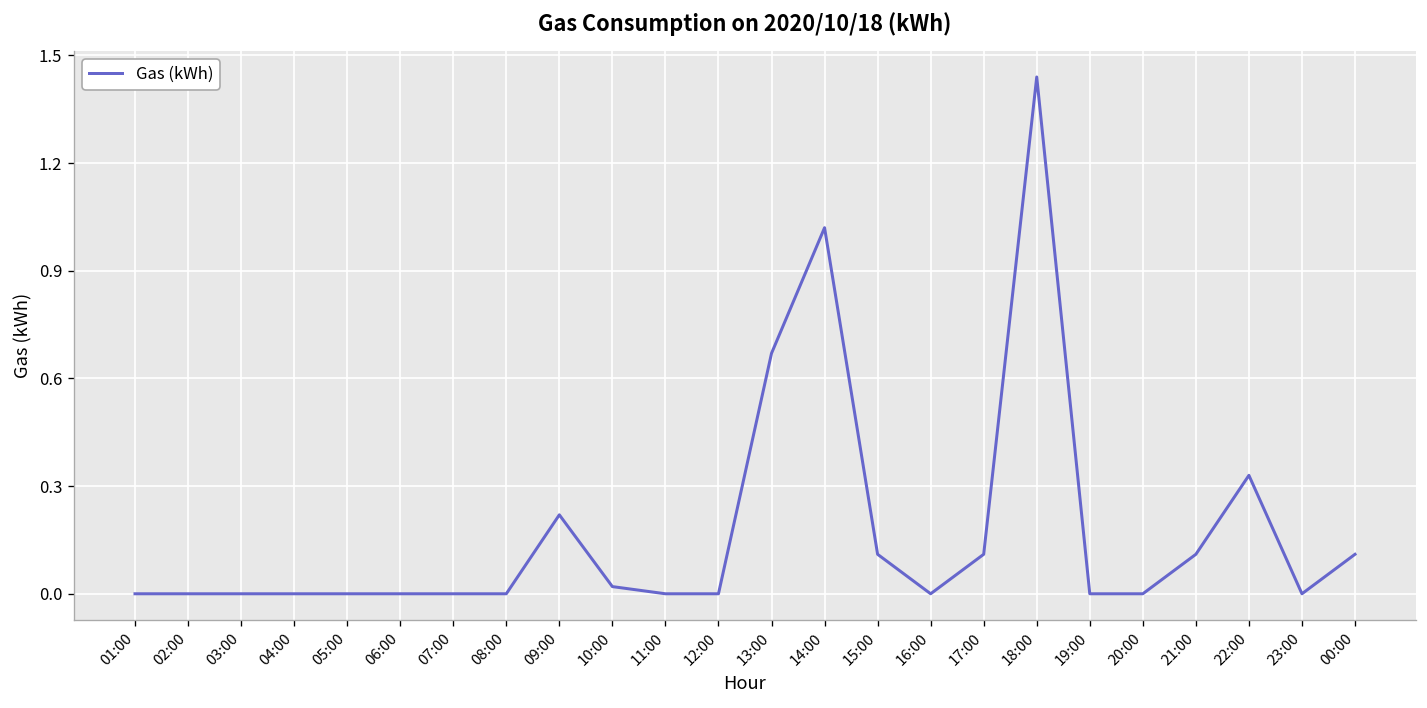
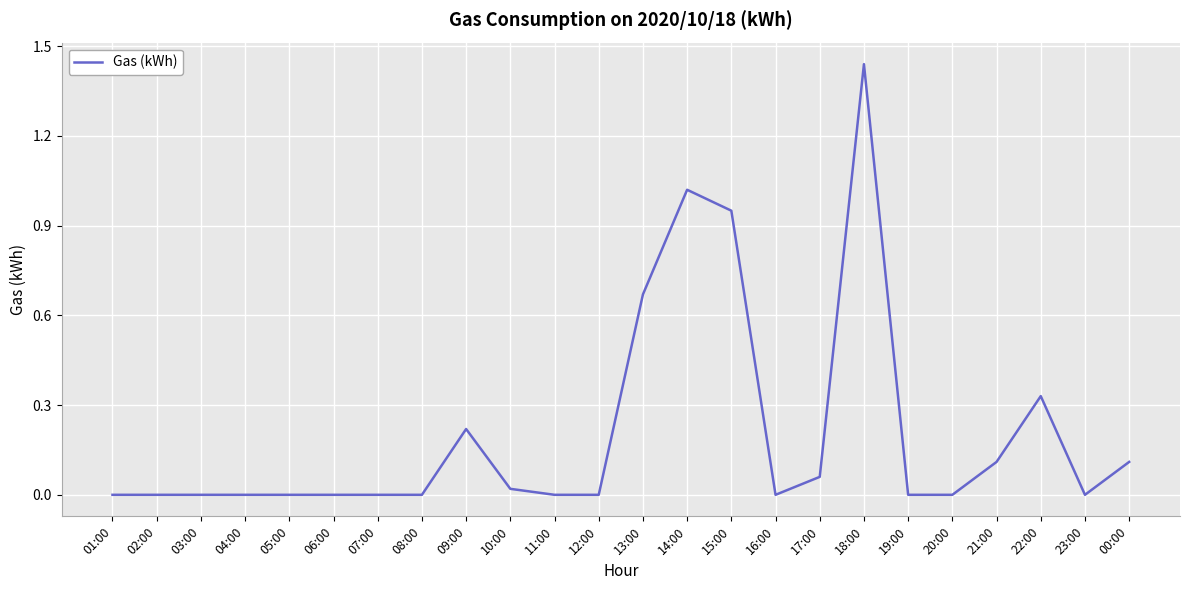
15:00: 0.11 -> 0.95
17:00: 0.11 -> 0.06
